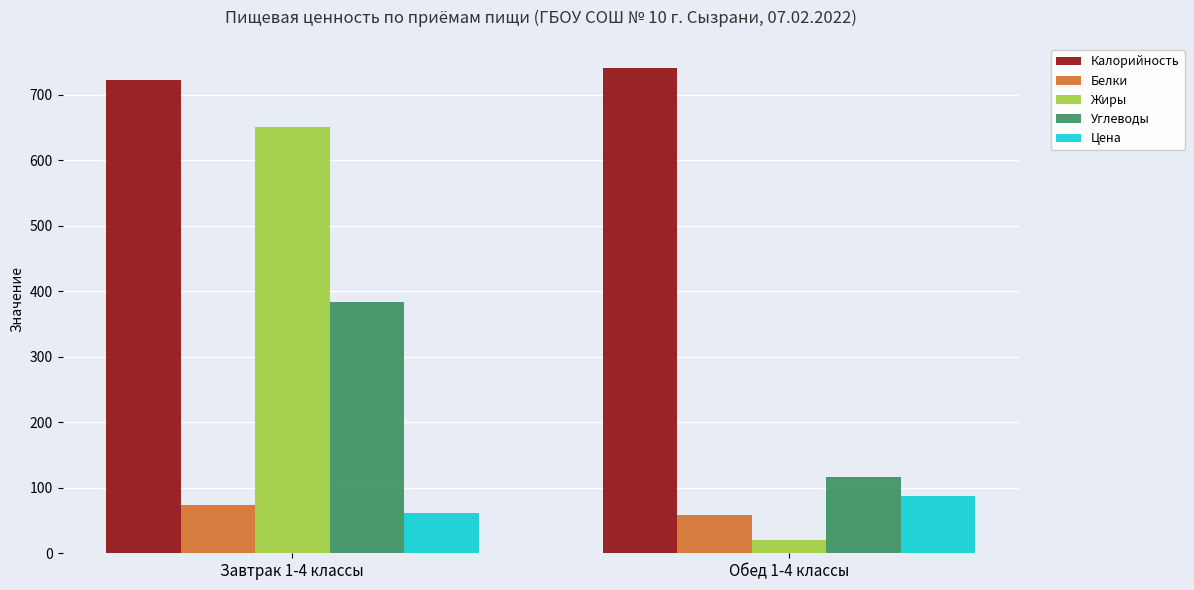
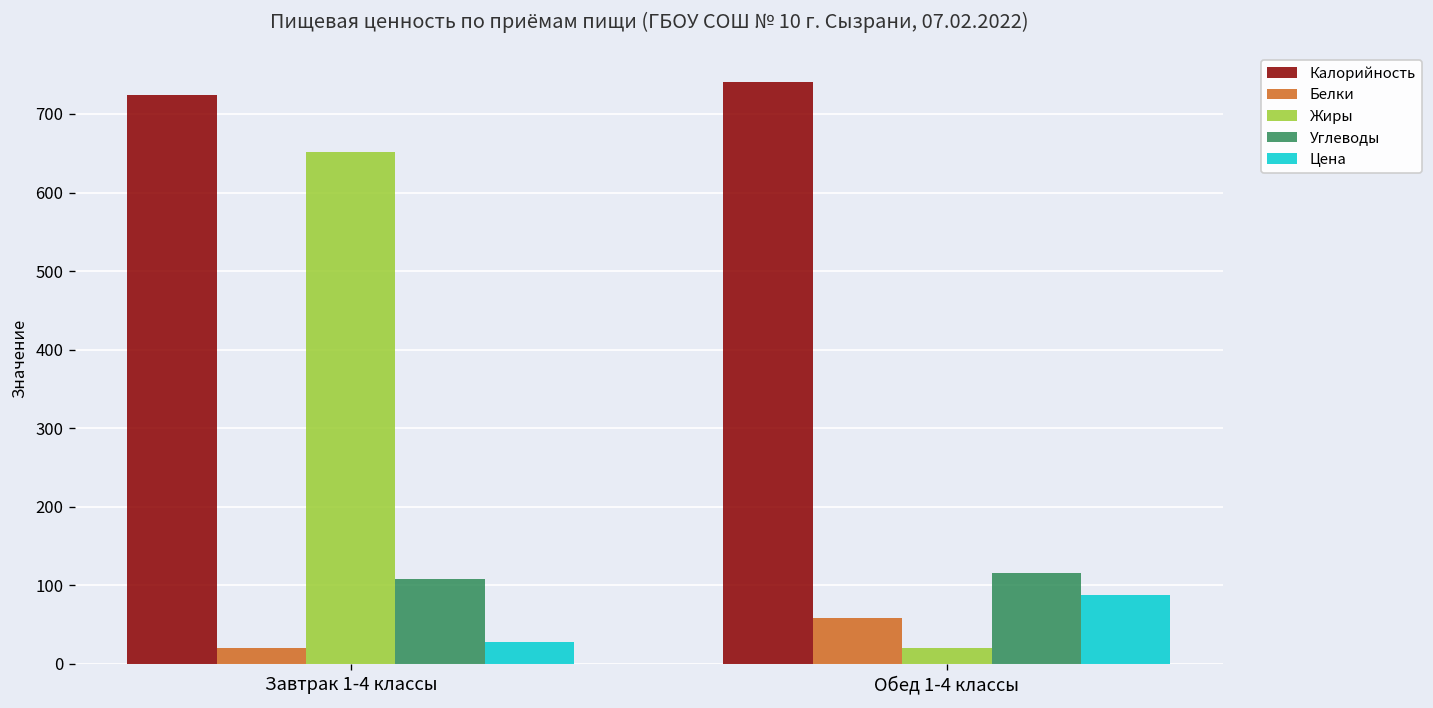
Белки, Завтрак 1-4 классы: 70 -> 20
Углеводы, Завтрак 1-4 классы: 380 -> 110
Цена, Завтрак 1-4 классы: 60 -> 30
